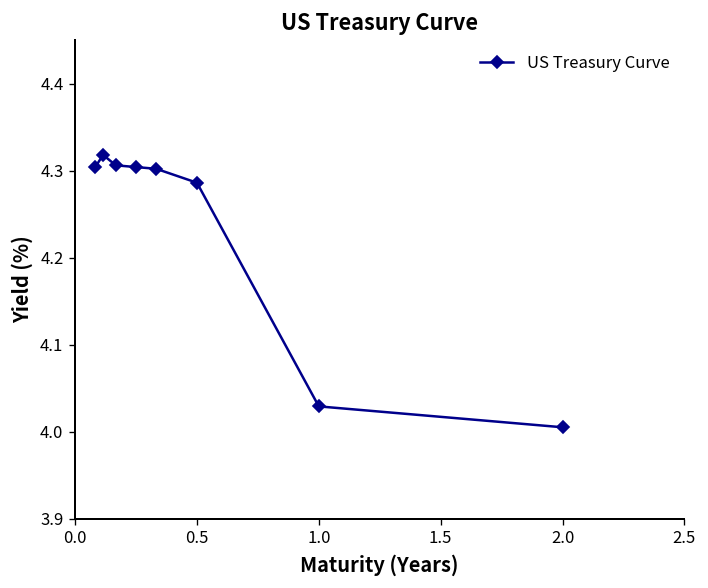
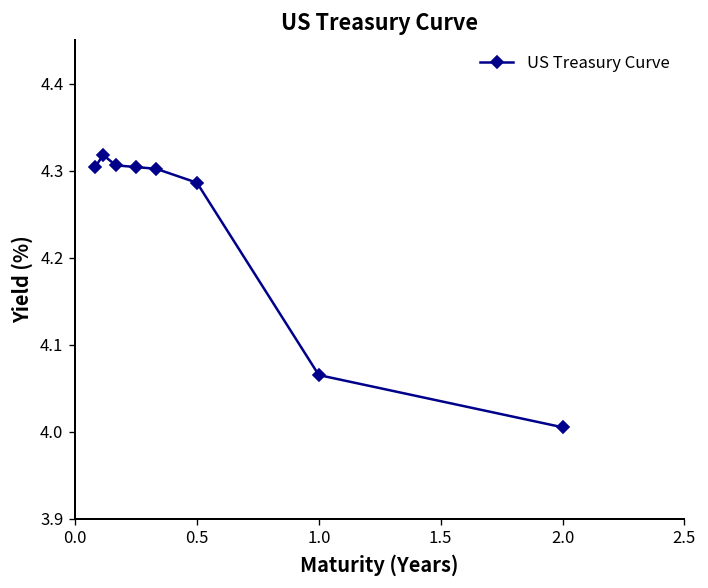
1.0: 4.03 -> 4.07
